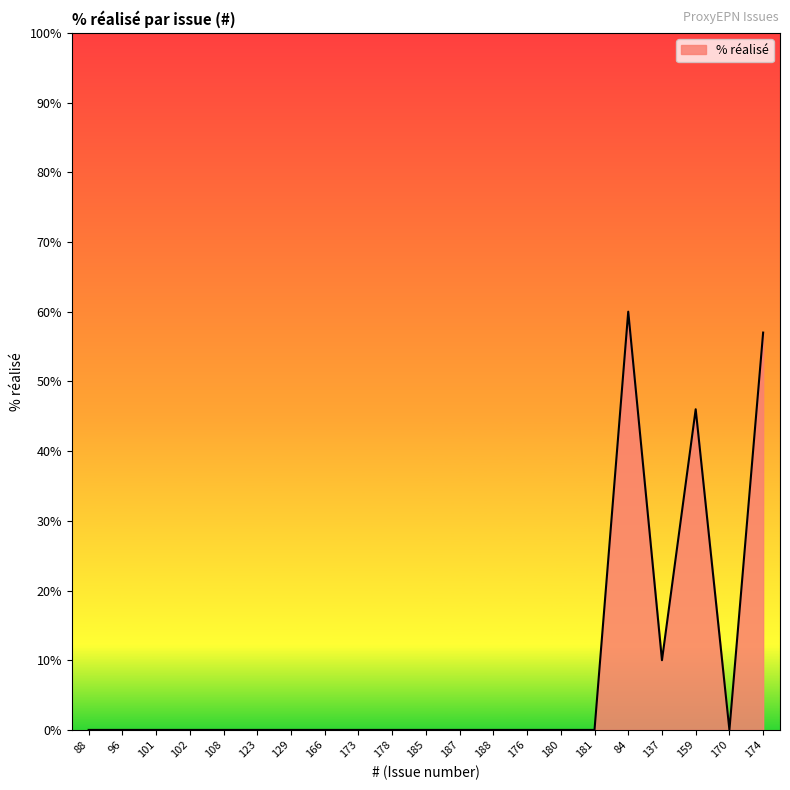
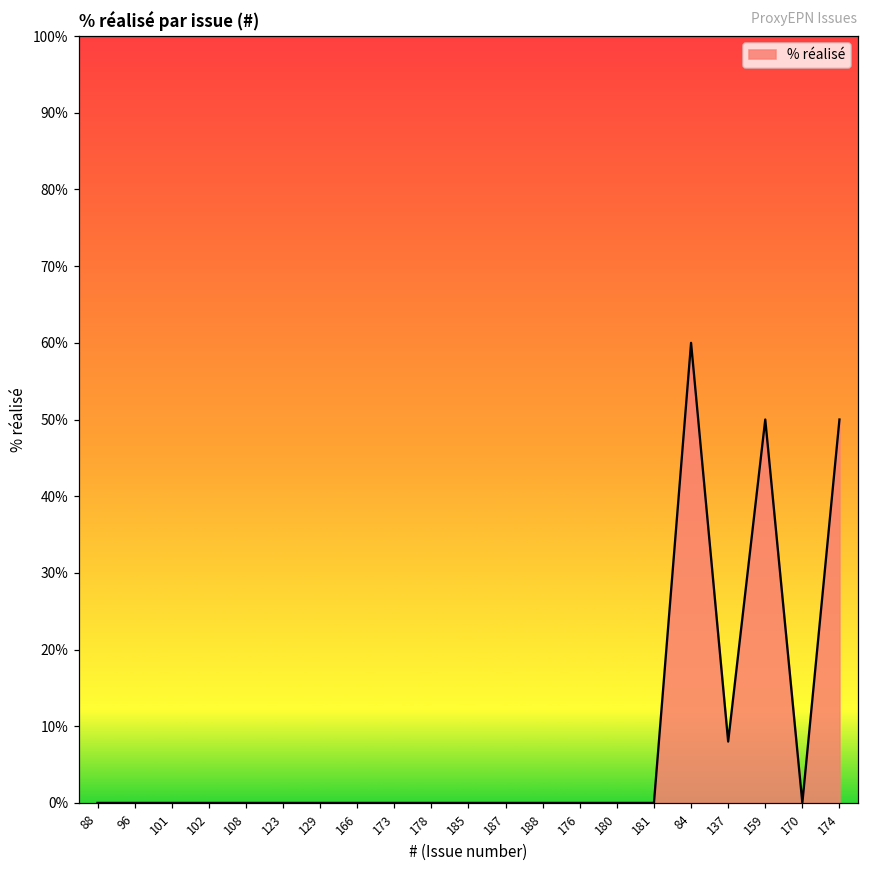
137: 10% -> 8%
159: 46% -> 50%
174: 57% -> 50%
